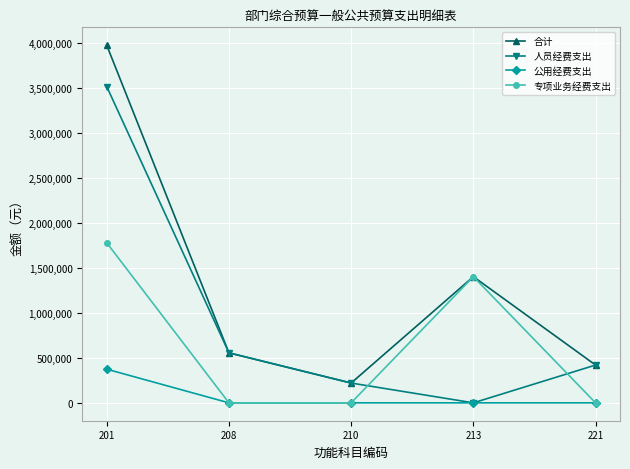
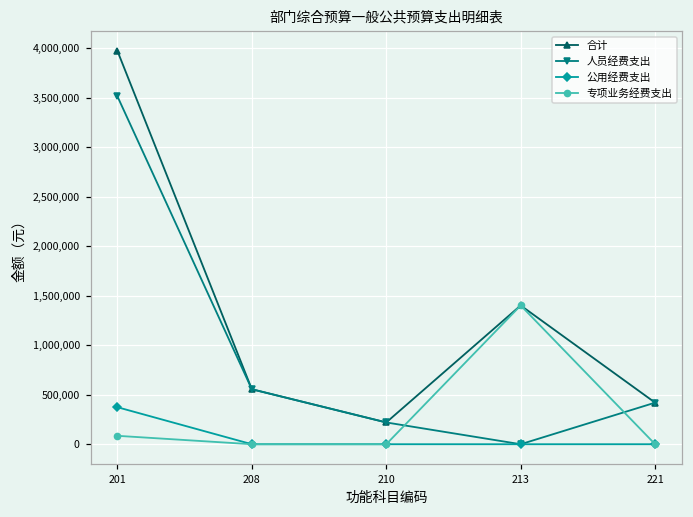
专项业务经费支出, 201: 1,800,000 -> 100,000
